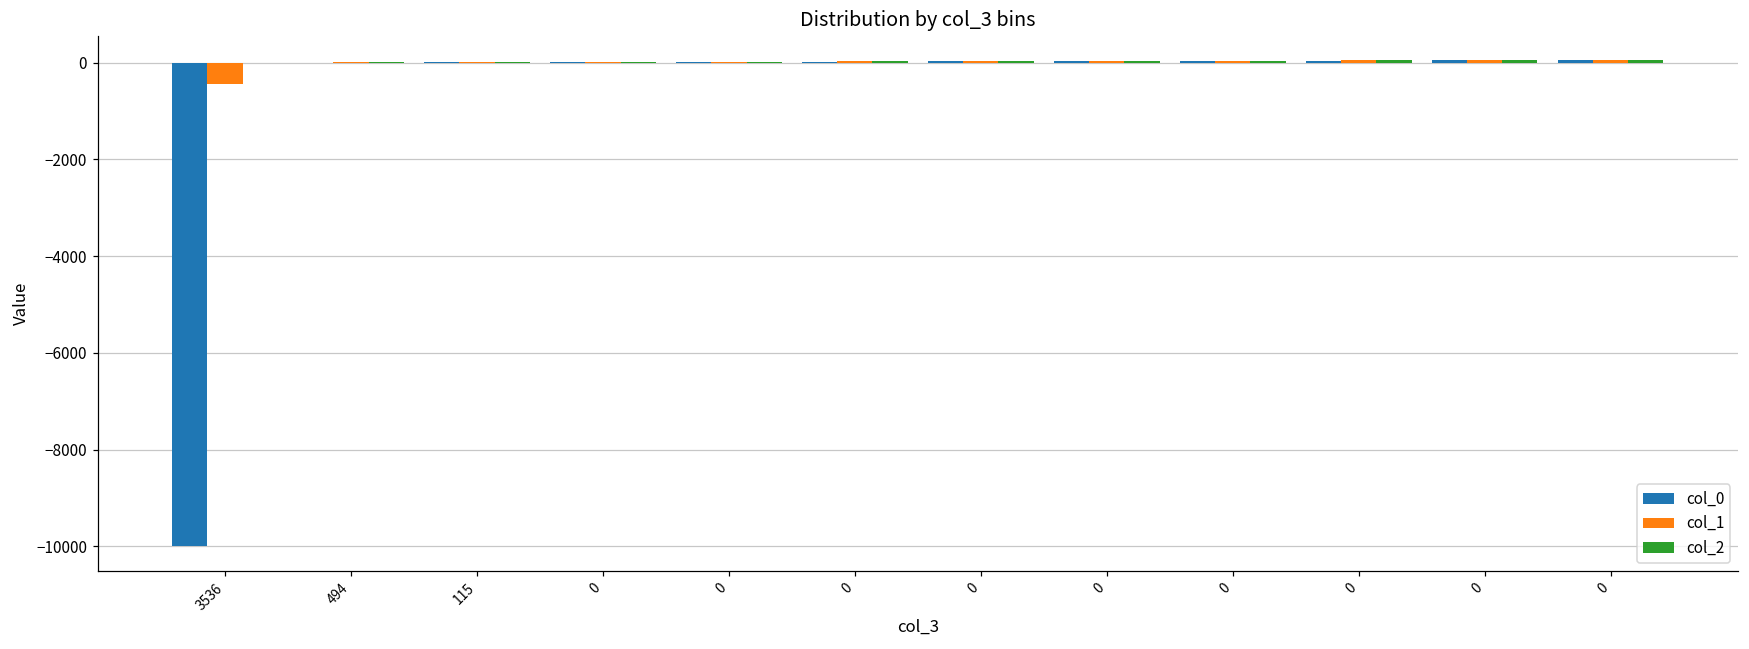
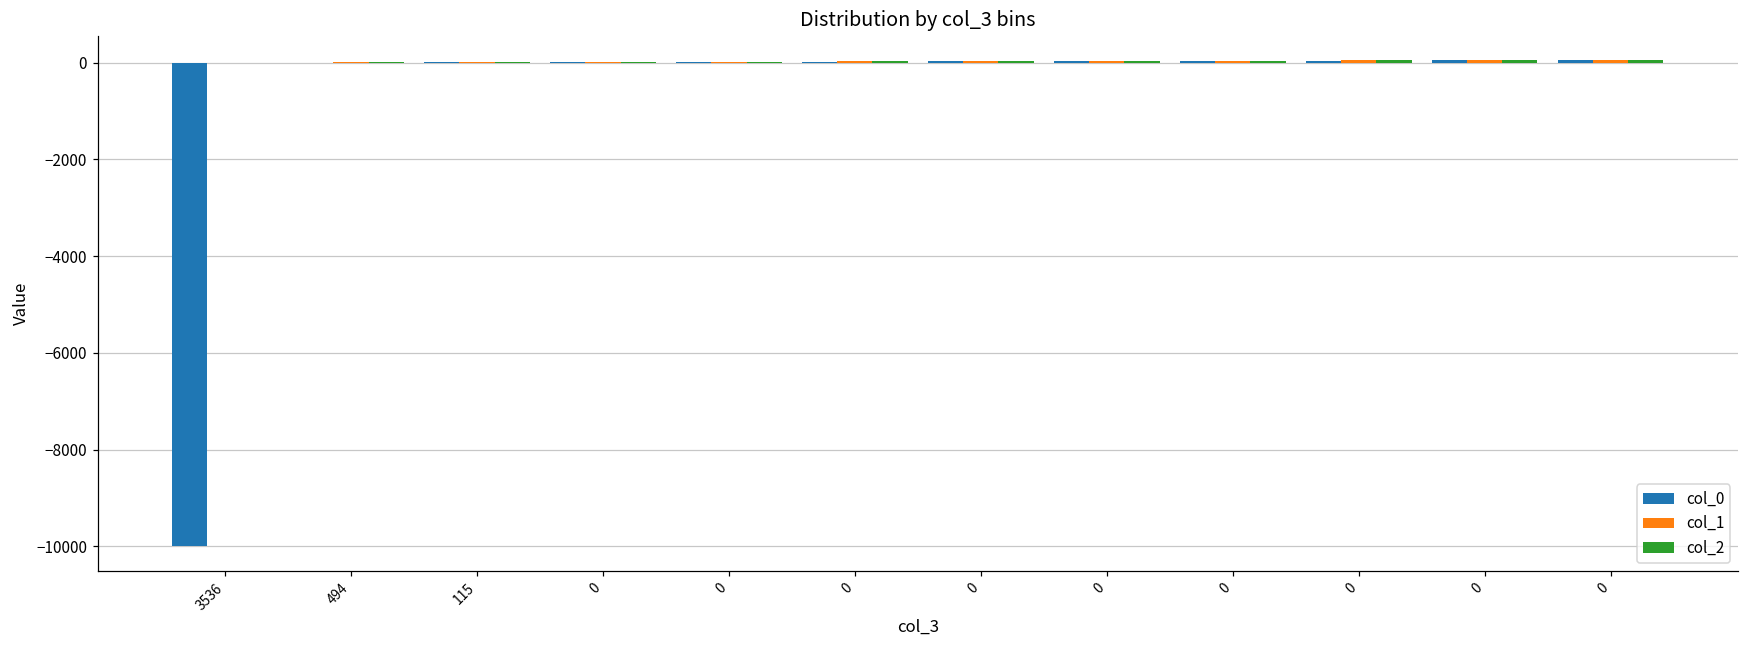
col_1, 3536: -500 -> 0
